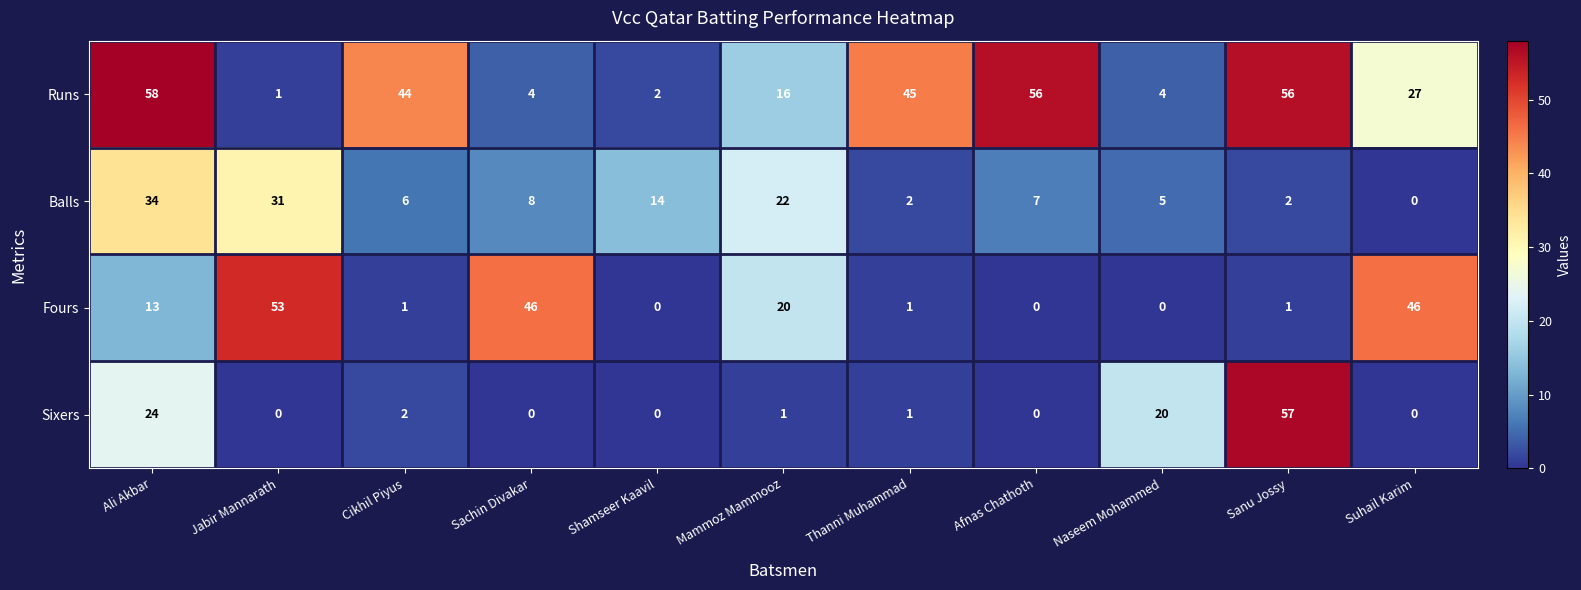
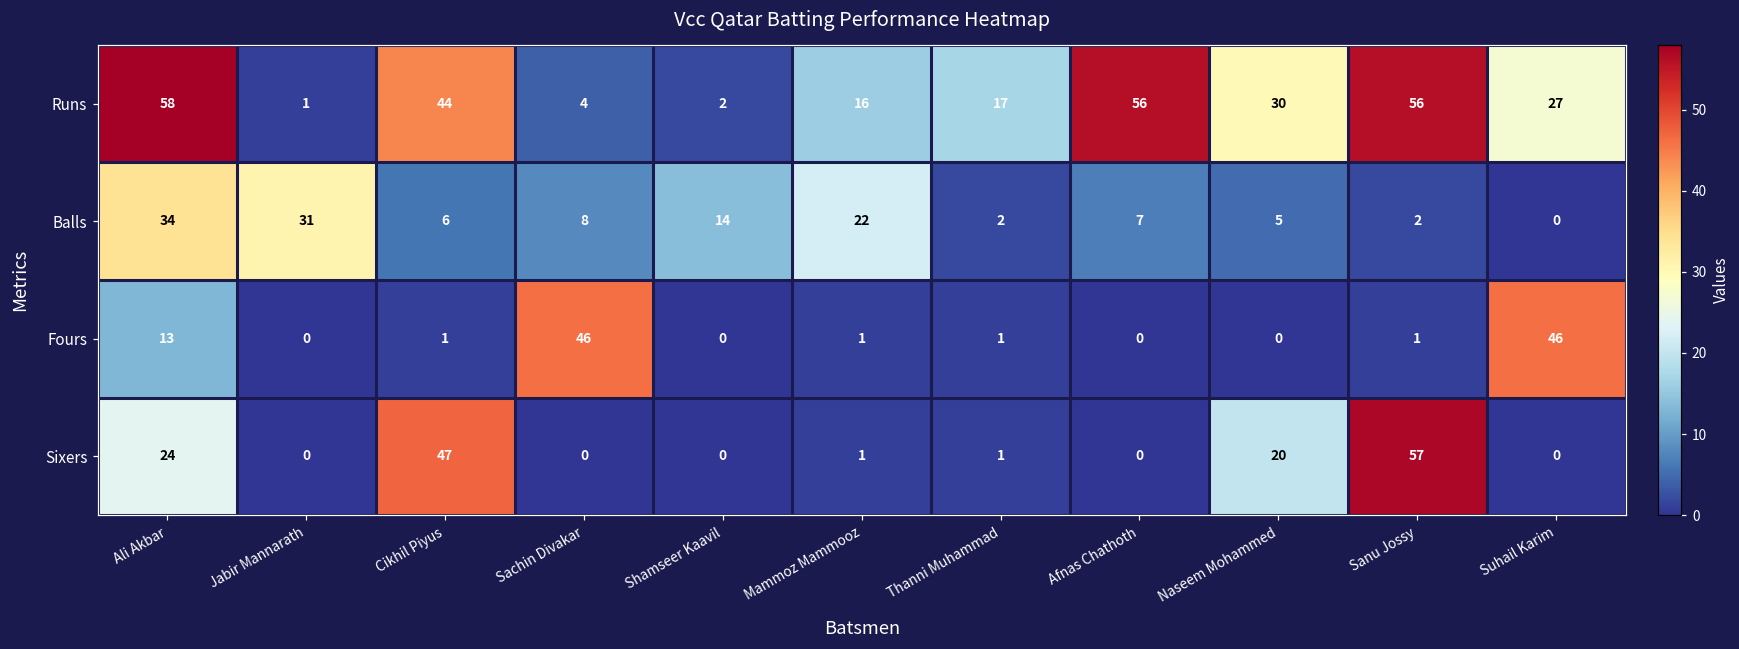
Runs, Thanni Muhammad: 45 -> 17
Runs, Naseem Mohammed: 4 -> 30
Fours, Jabir Mannarath: 53 -> 0
Fours, Mammoz Mammooz: 20 -> 1
Sixers, Cikhil Piyus: 2 -> 47
